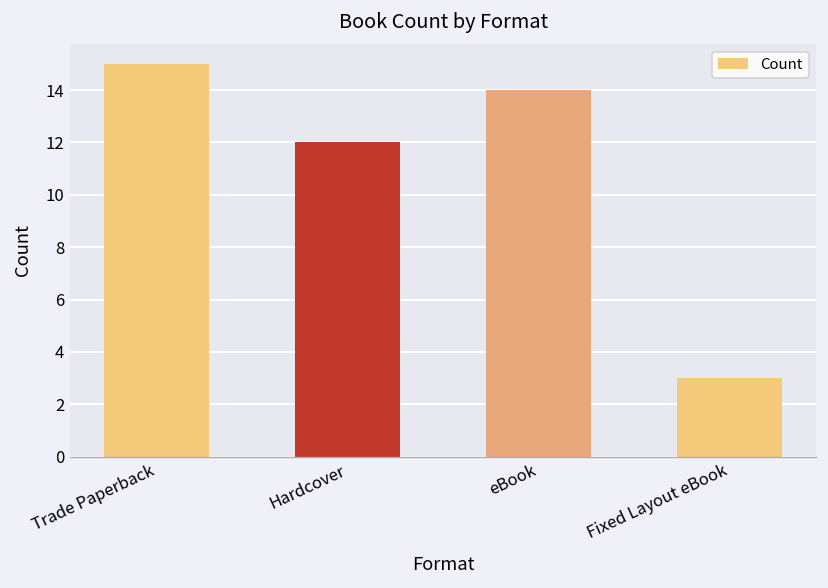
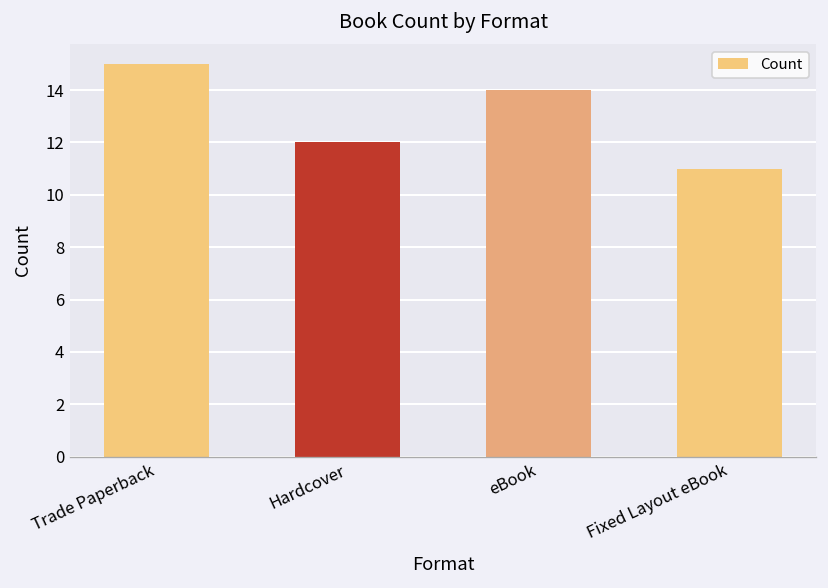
Fixed Layout eBook: 3 -> 11
